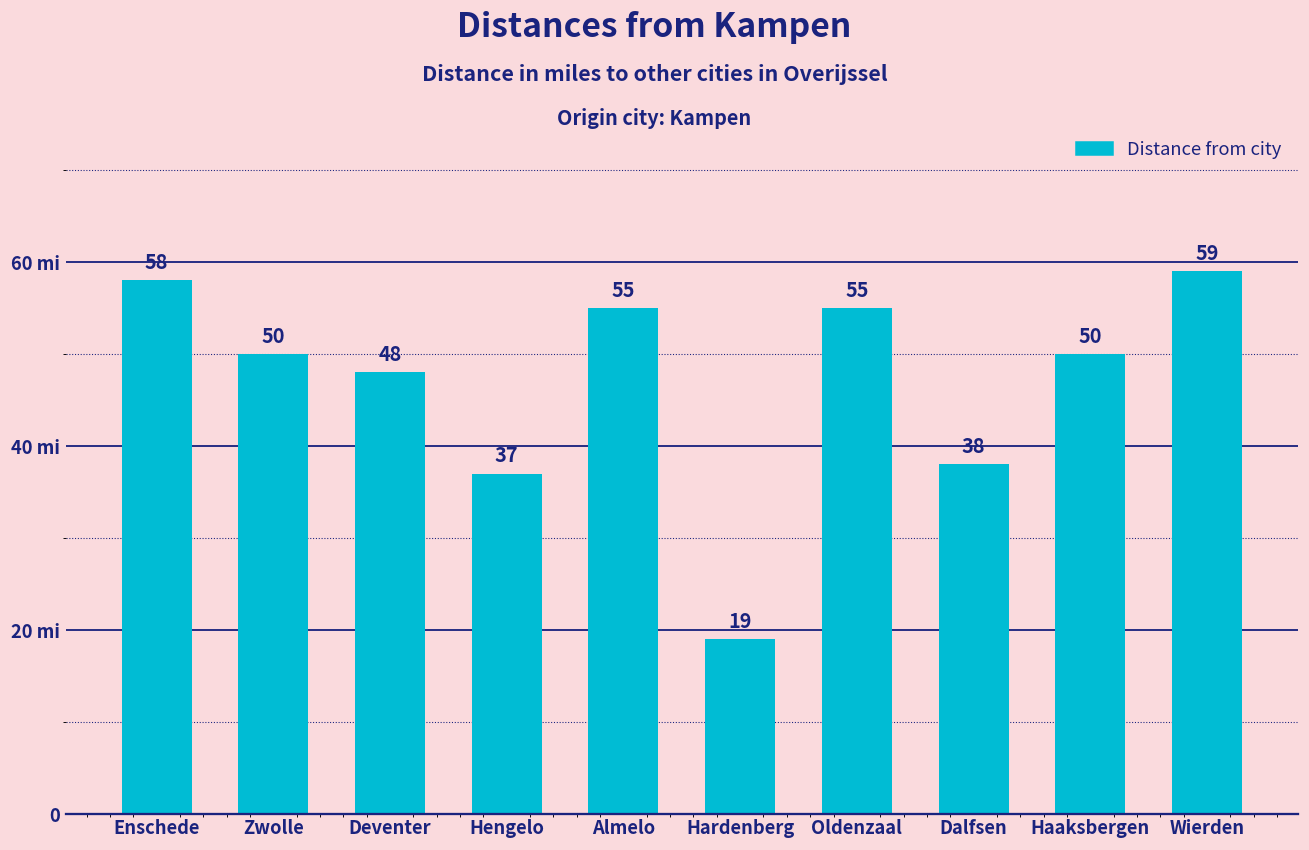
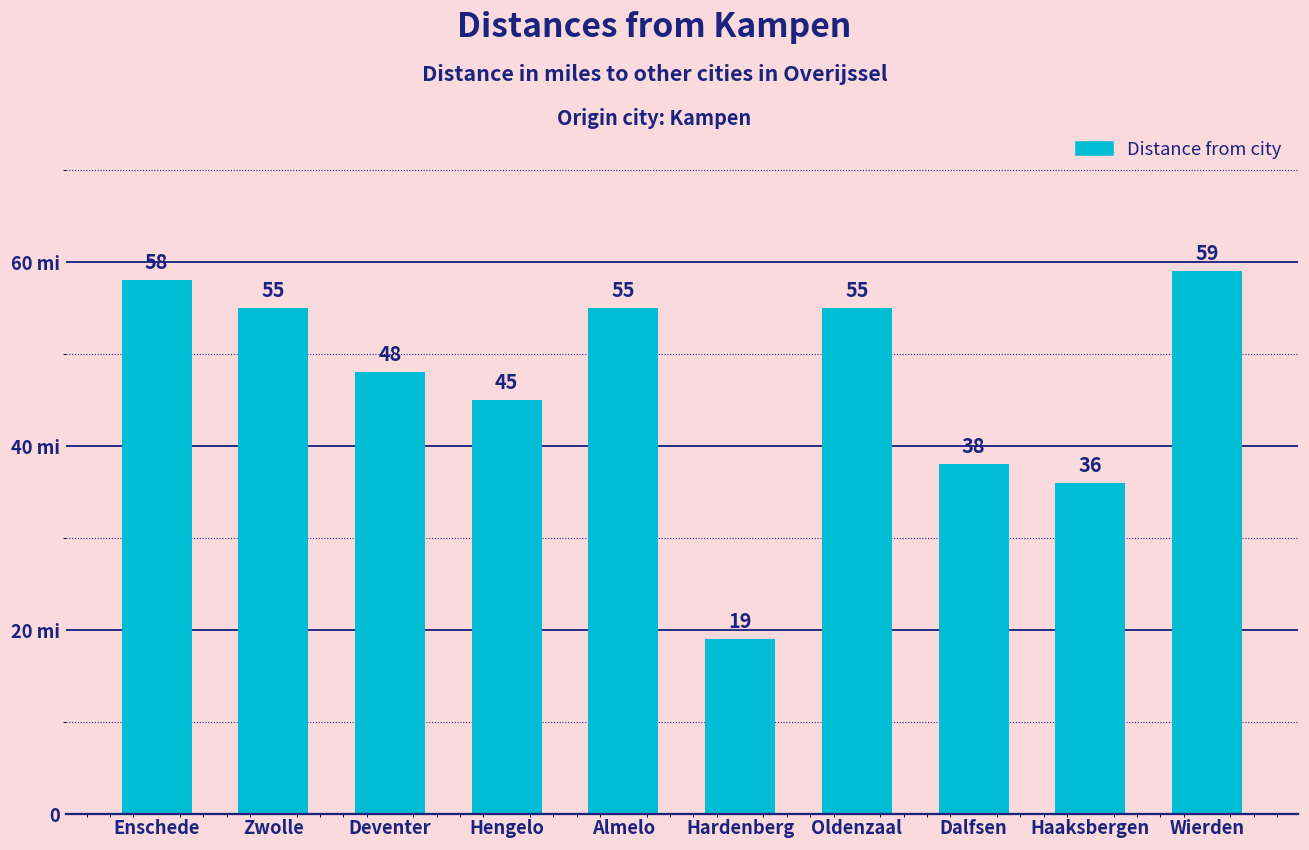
Zwolle: 50 -> 55
Hengelo: 37 -> 45
Haaksbergen: 50 -> 36
